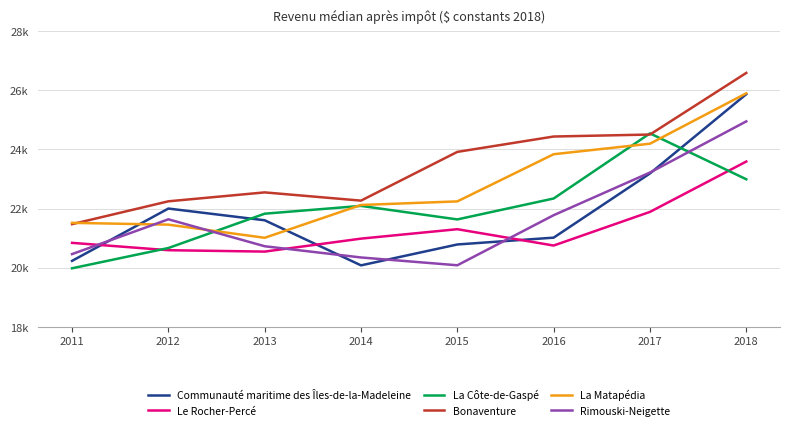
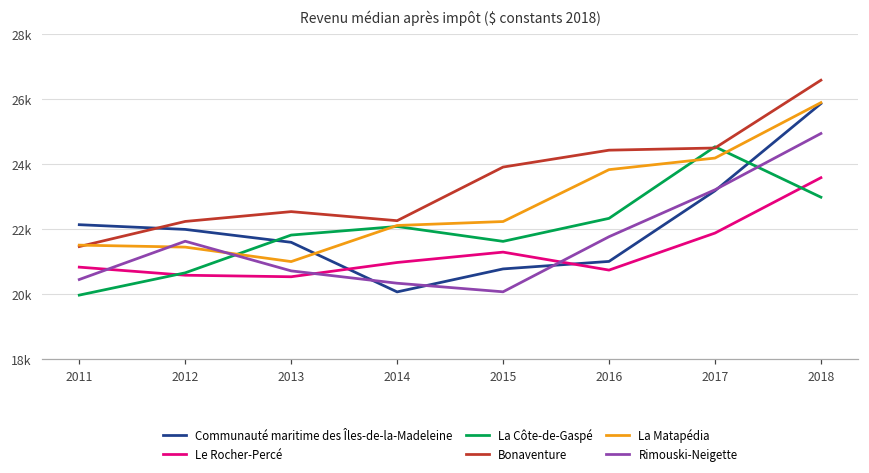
Communauté maritime des Îles-de-la-Madeleine, 2011: 20200 -> 22100
